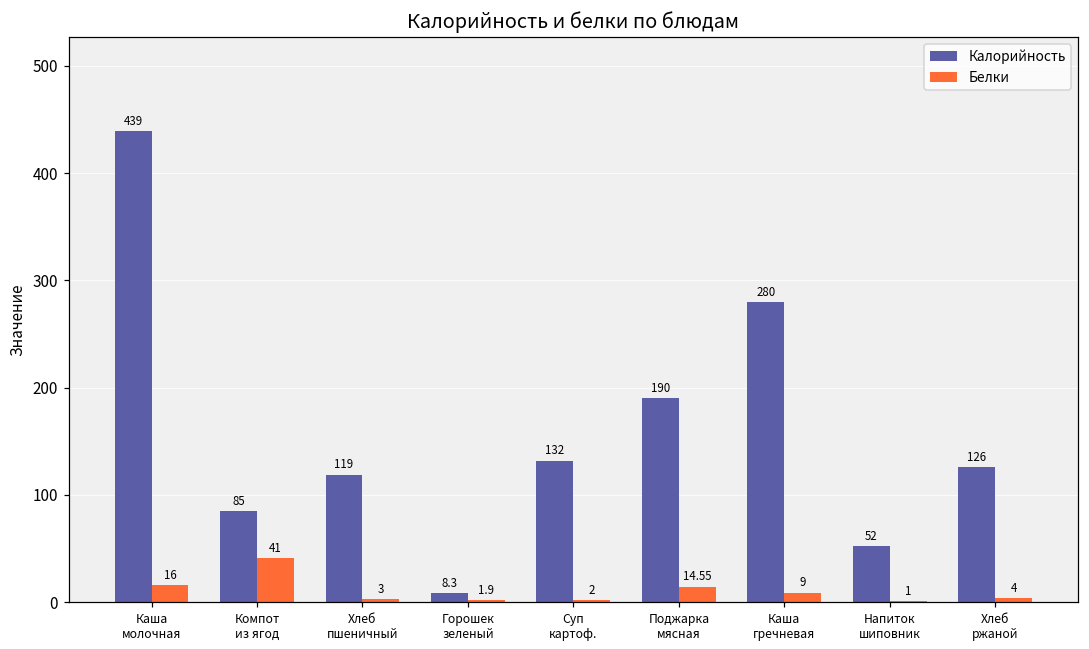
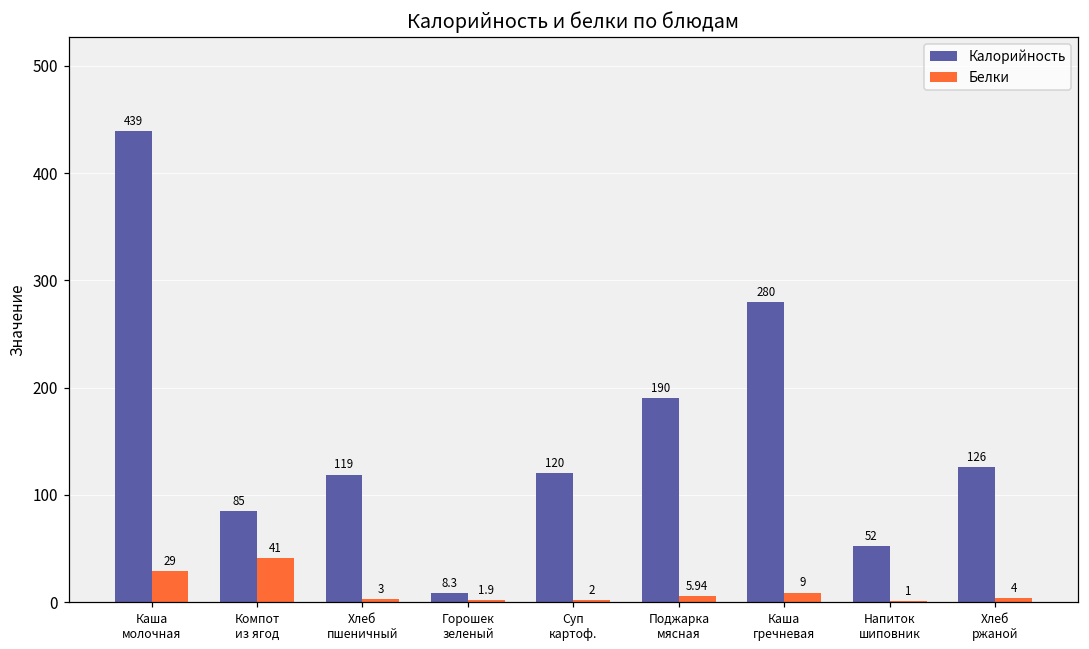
Белки, Каша молочная: 16 -> 29
Калорийность, Суп картоф.: 132 -> 120
Белки, Поджарка мясная: 14.55 -> 5.94
